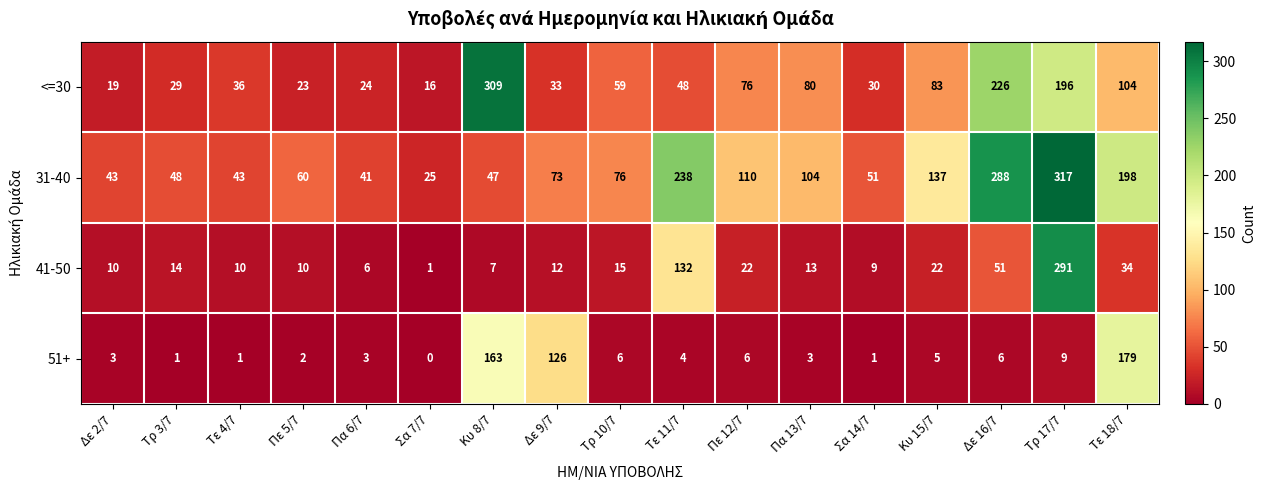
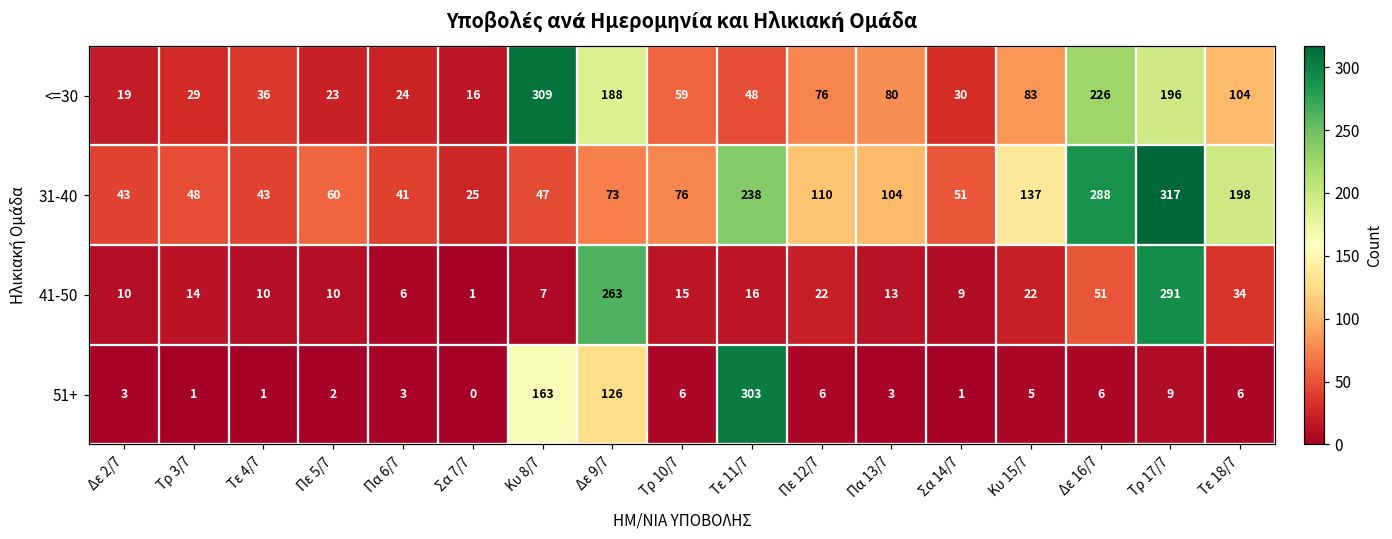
<=30, Δε 9/7: 33 -> 188
41-50, Δε 9/7: 12 -> 263
41-50, Τε 11/7: 132 -> 16
51+, Τε 11/7: 4 -> 303
51+, Τε 18/7: 179 -> 6
